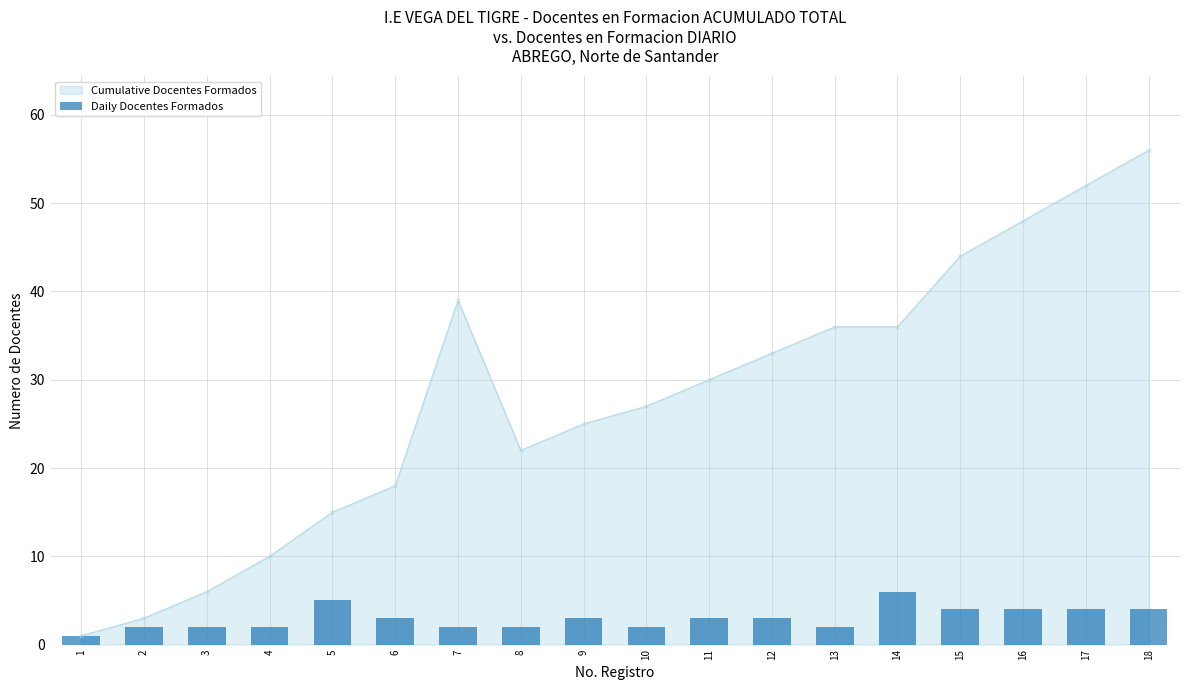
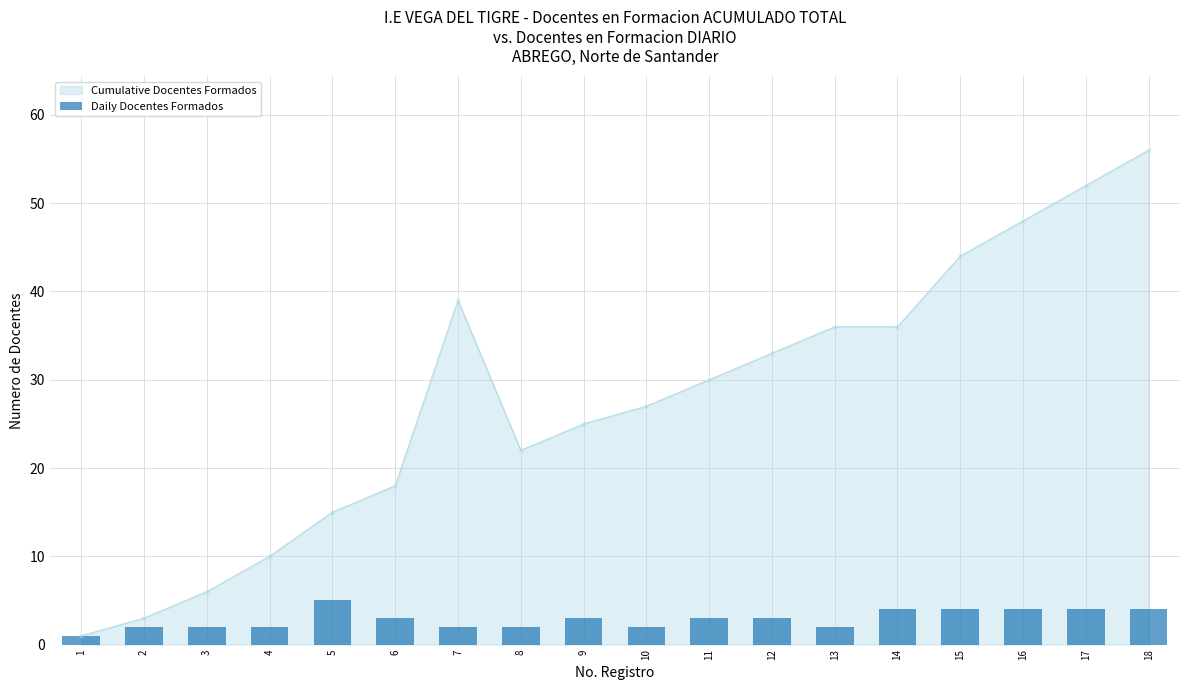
Daily Docentes Formados, 14: 6 -> 4
